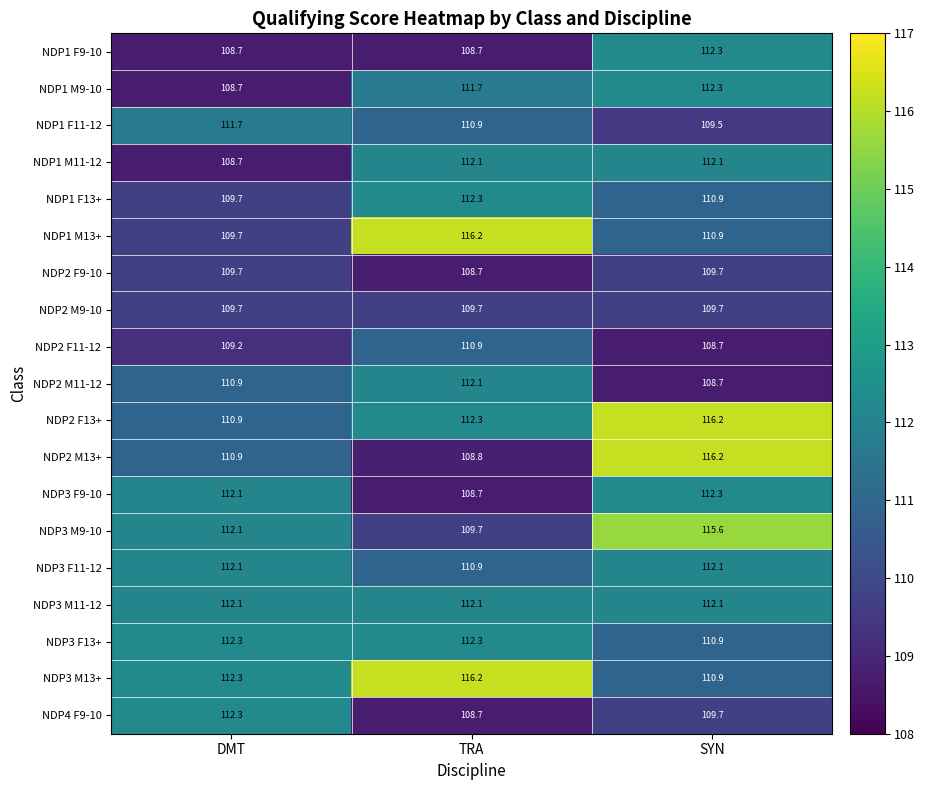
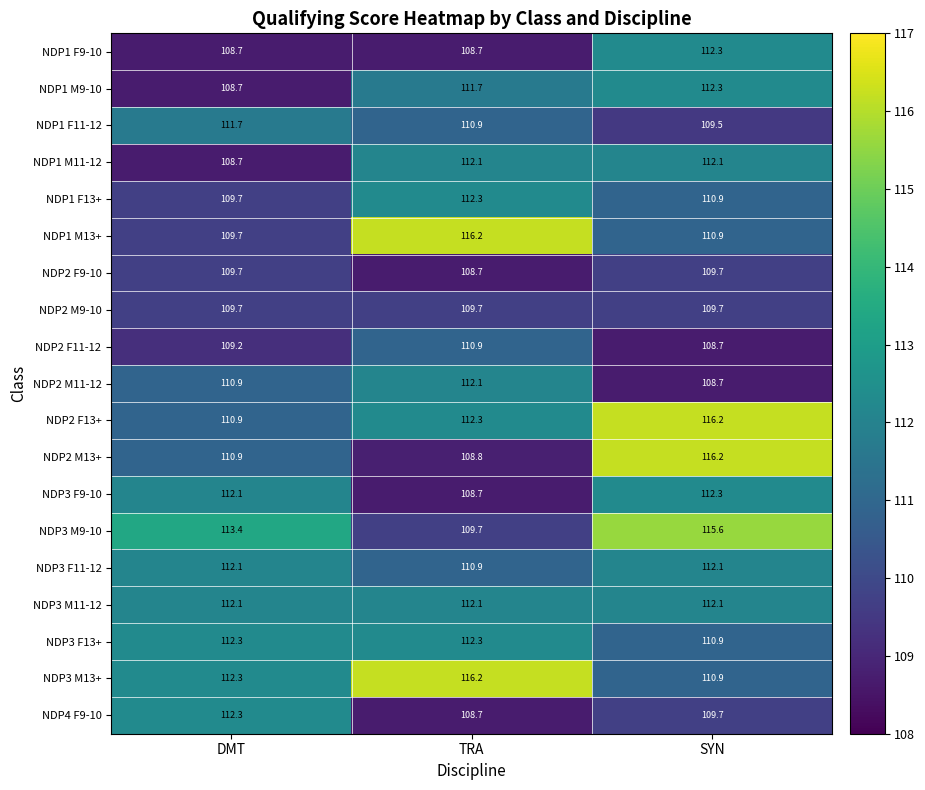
NDP3 M9-10, DMT: 112.1 -> 113.4
